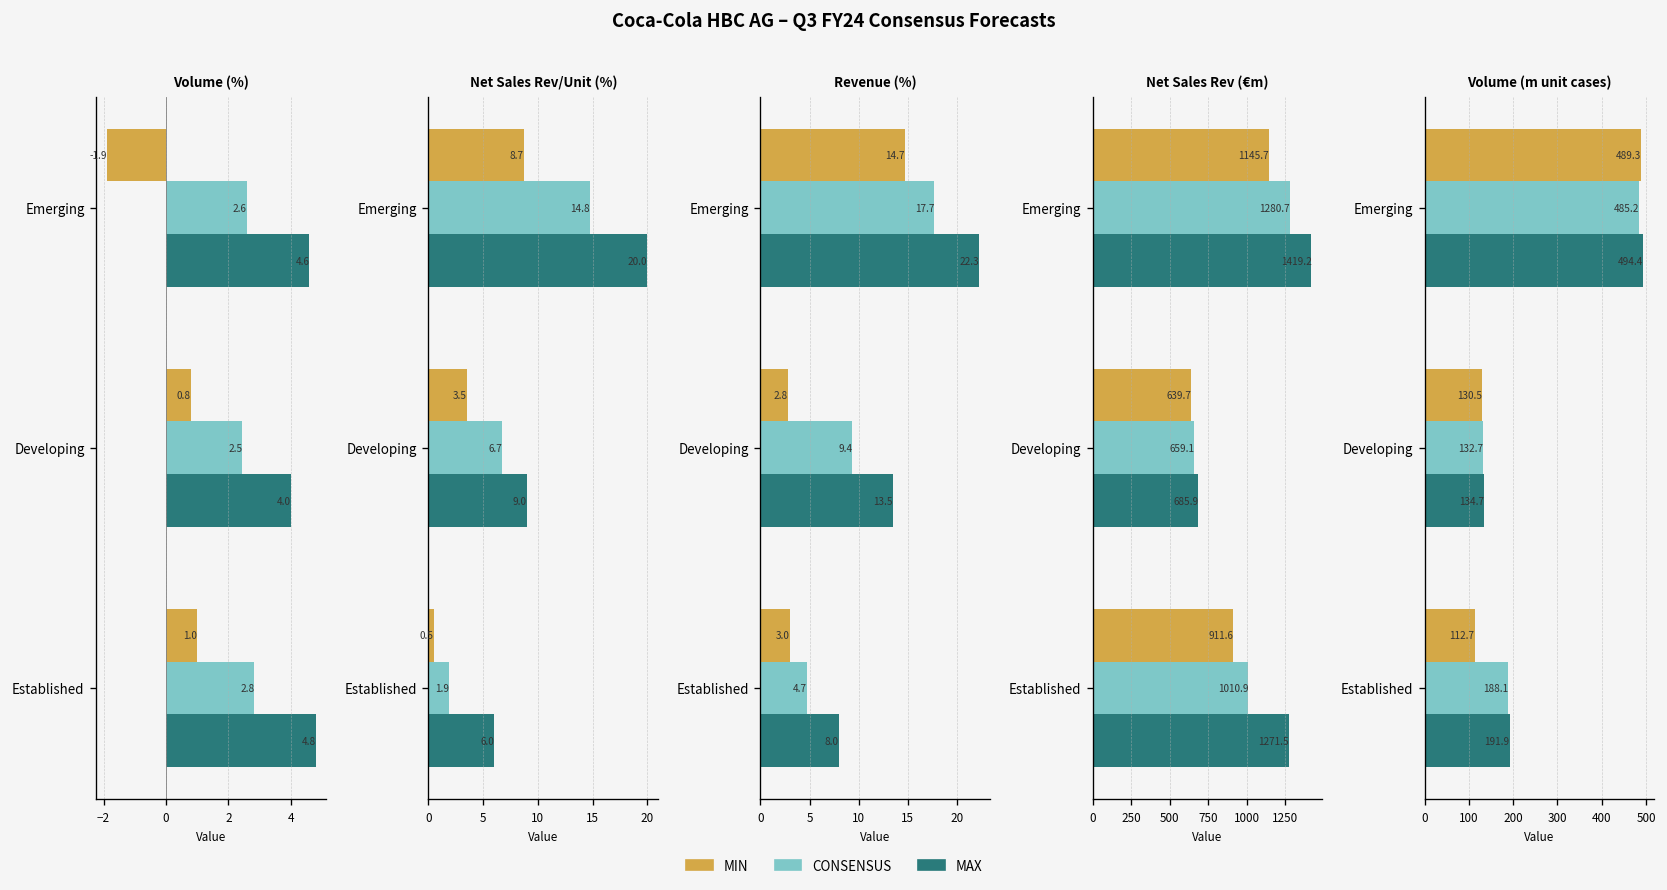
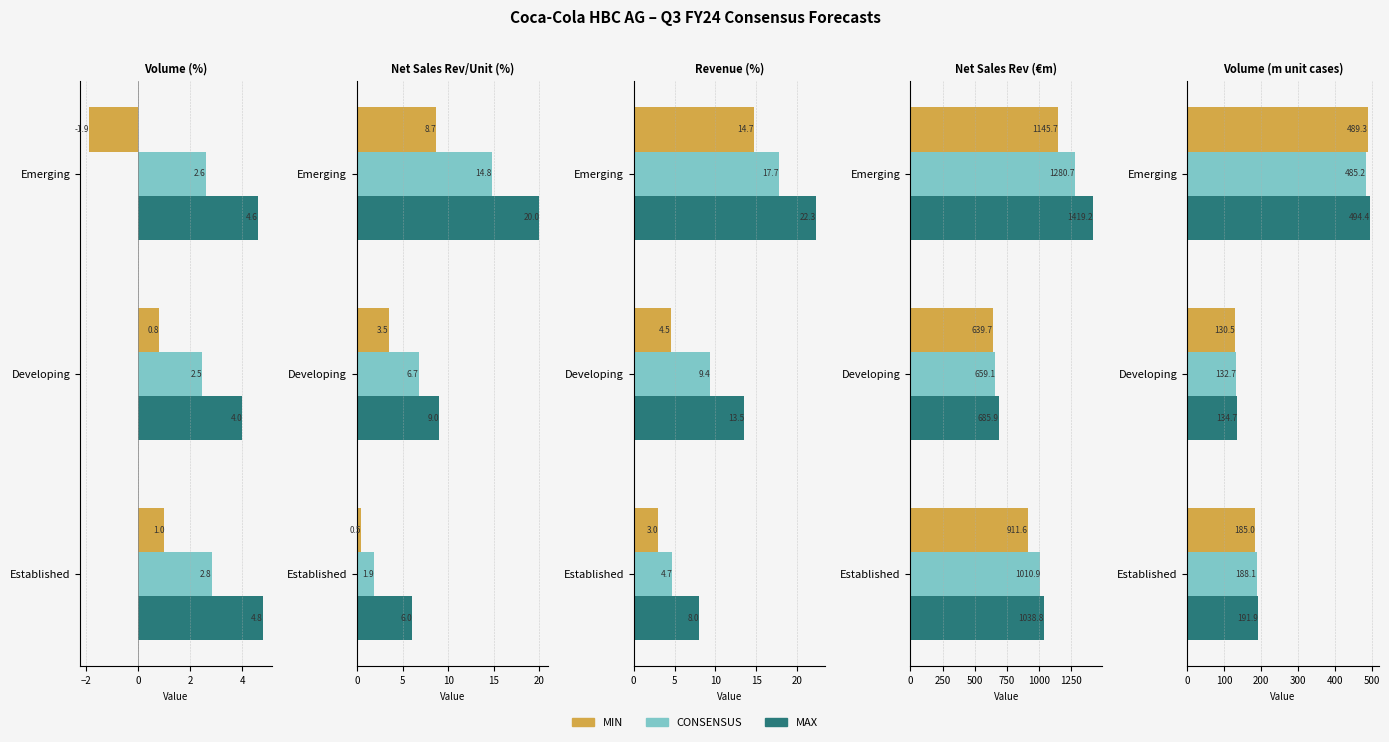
Revenue (%), MIN, Developing: 2.8 -> 4.5
Net Sales Rev (€m), MAX, Established: 1271.5 -> 1038.8
Volume (m unit cases), MIN, Established: 112.7 -> 185.0
